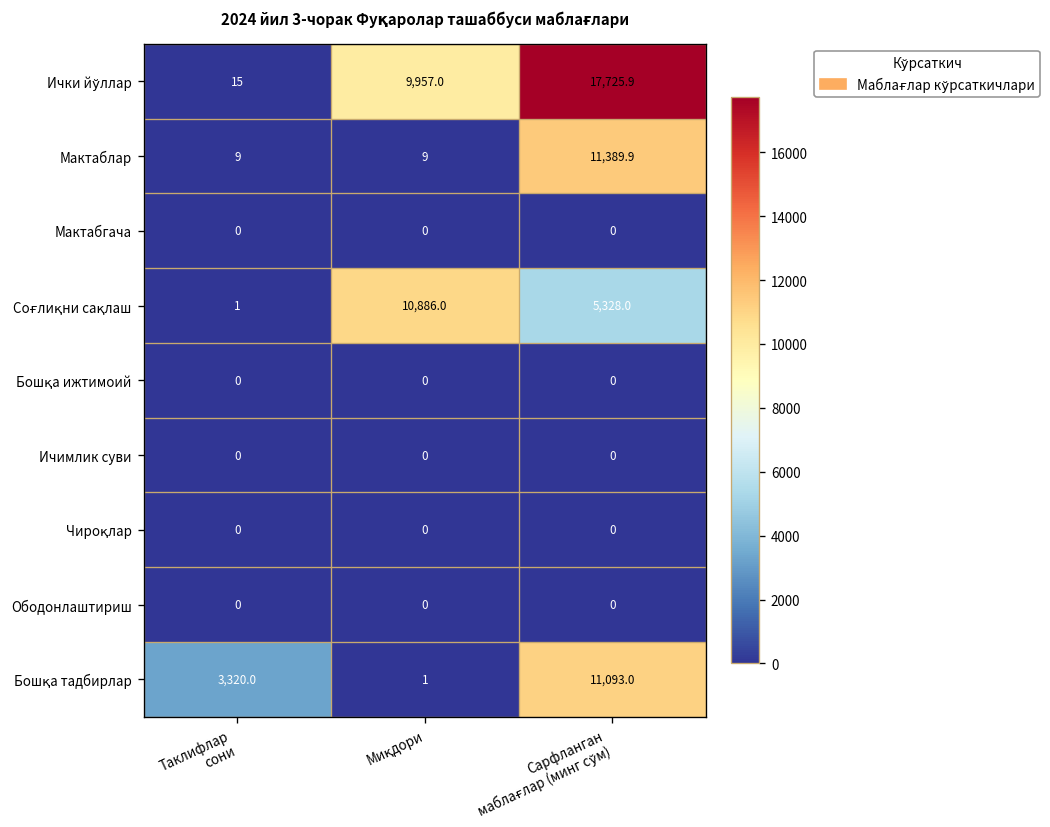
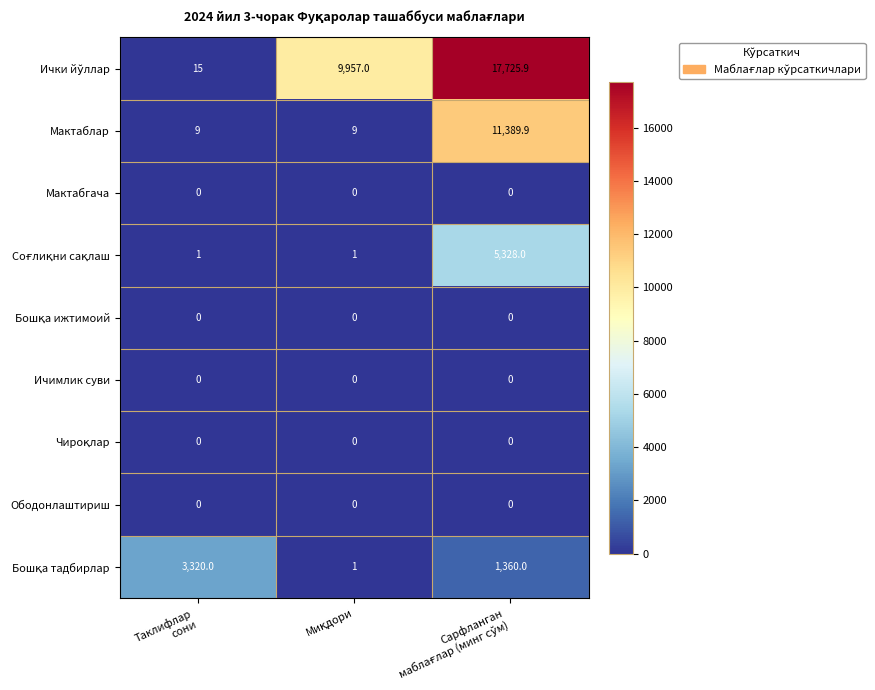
Соғлиқни сақлаш, Миқдори: 10,886.0 -> 1
Бошқа тадбирлар, Сарфланган маблағлар (минг сўм): 11,093.0 -> 1,360.0
